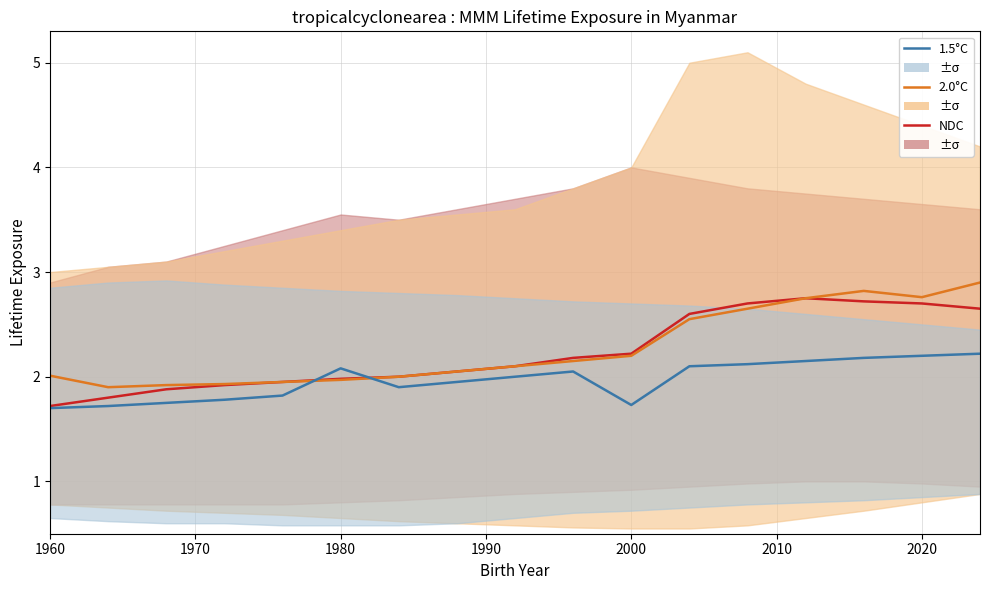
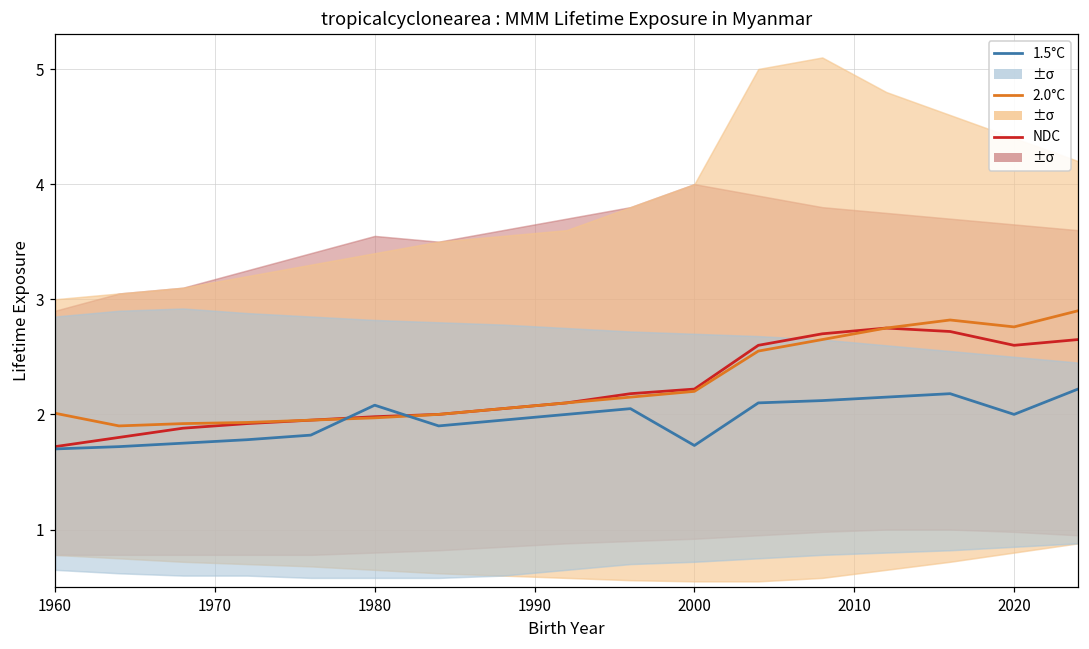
NDC, 2020: 2.7 -> 2.6
1.5°C, 2020: 2.2 -> 2.0
